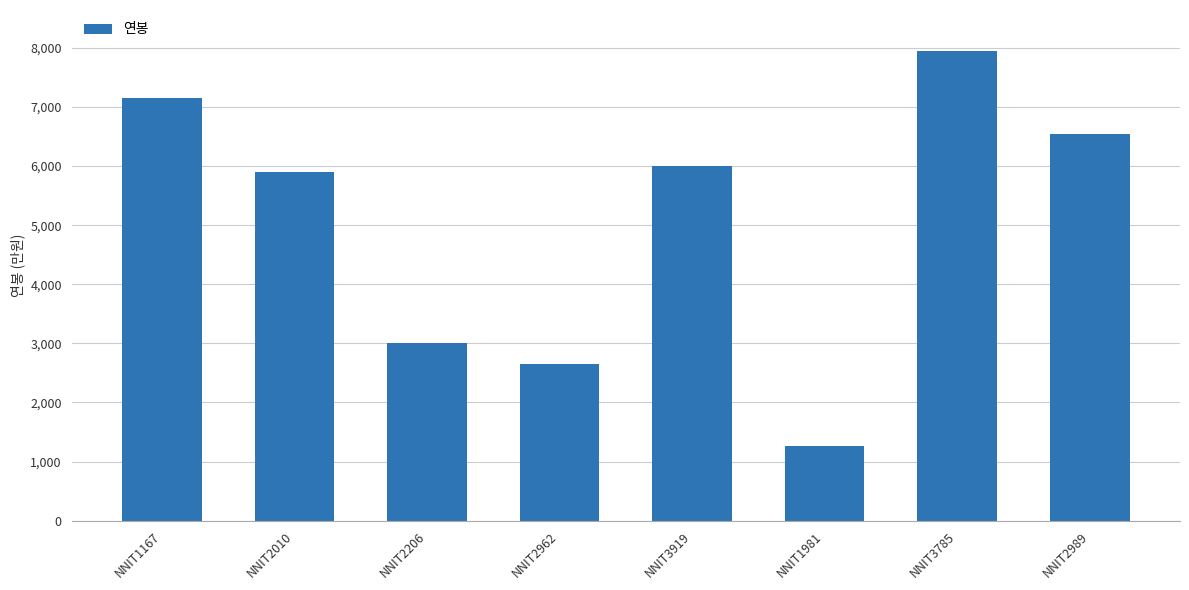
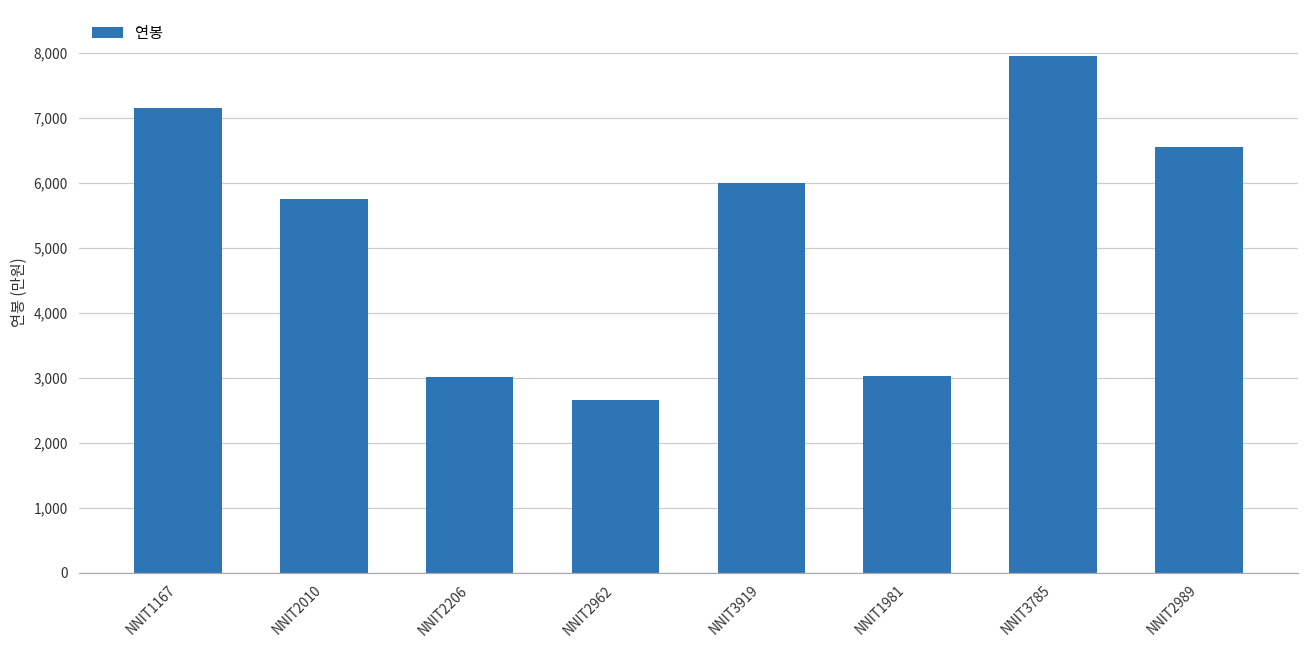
NNIT2010: 5,900 -> 5,800
NNIT1981: 1,300 -> 3,000
